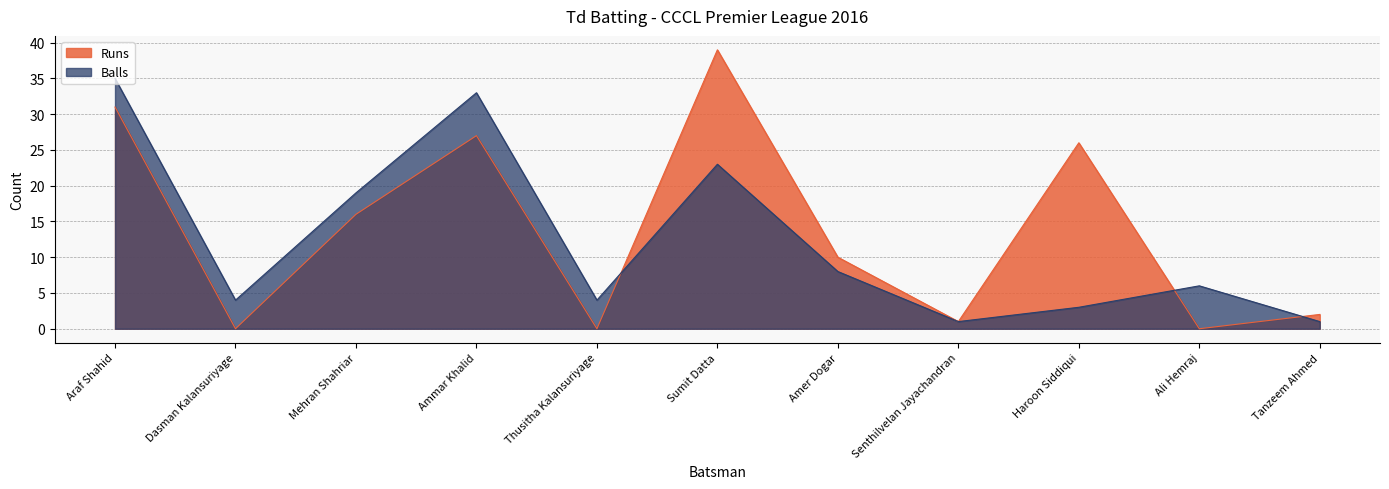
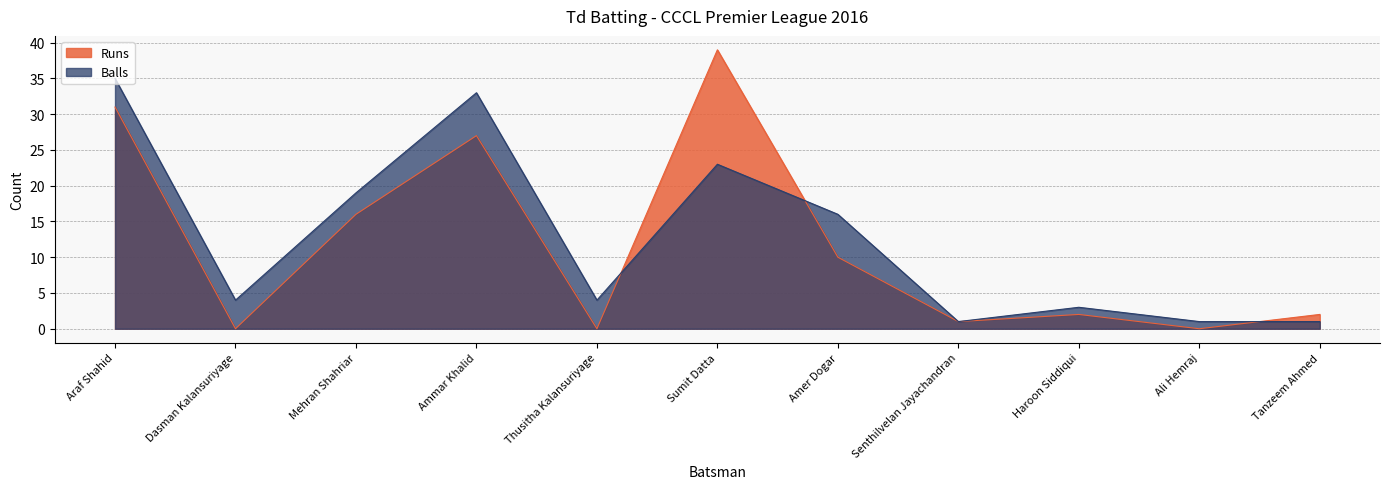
Balls, Amer Dogar: 8 -> 16
Runs, Haroon Siddiqui: 26 -> 2
Balls, Ali Hemraj: 6 -> 1
